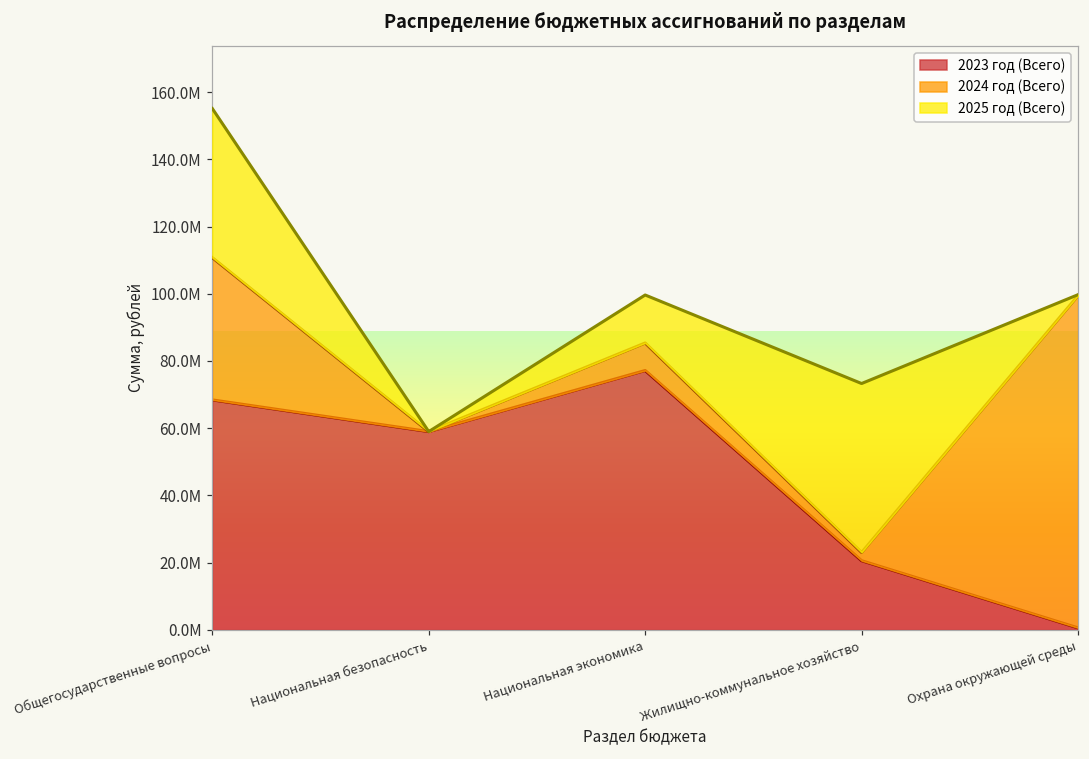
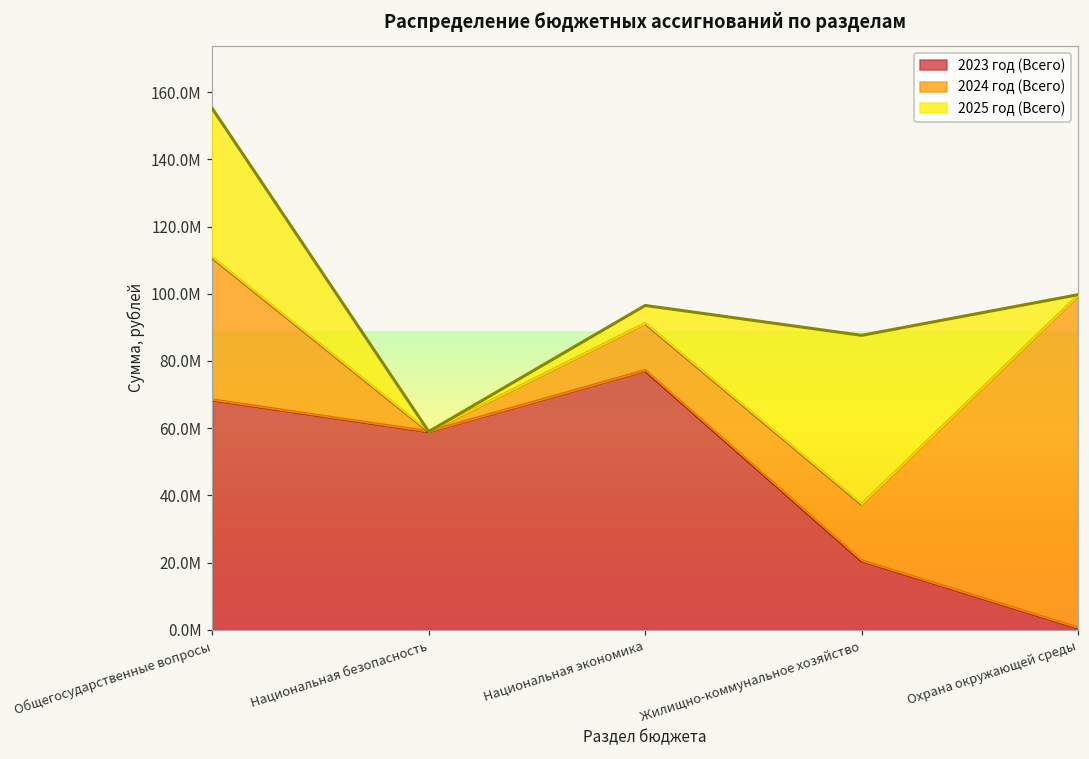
2024 год (Всего), Национальная экономика: 8000000 -> 14000000
2025 год (Всего), Национальная экономика: 14000000 -> 5000000
2024 год (Всего), Жилищно-коммунальное хозяйство: 2000000 -> 17000000
